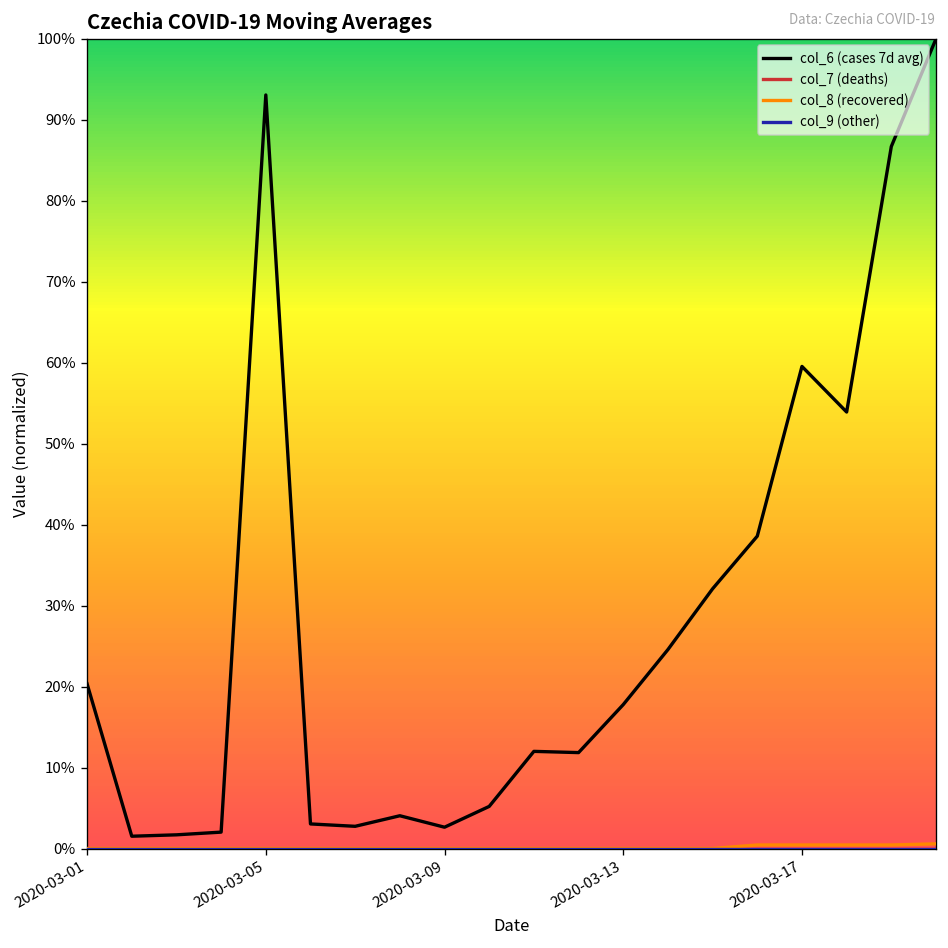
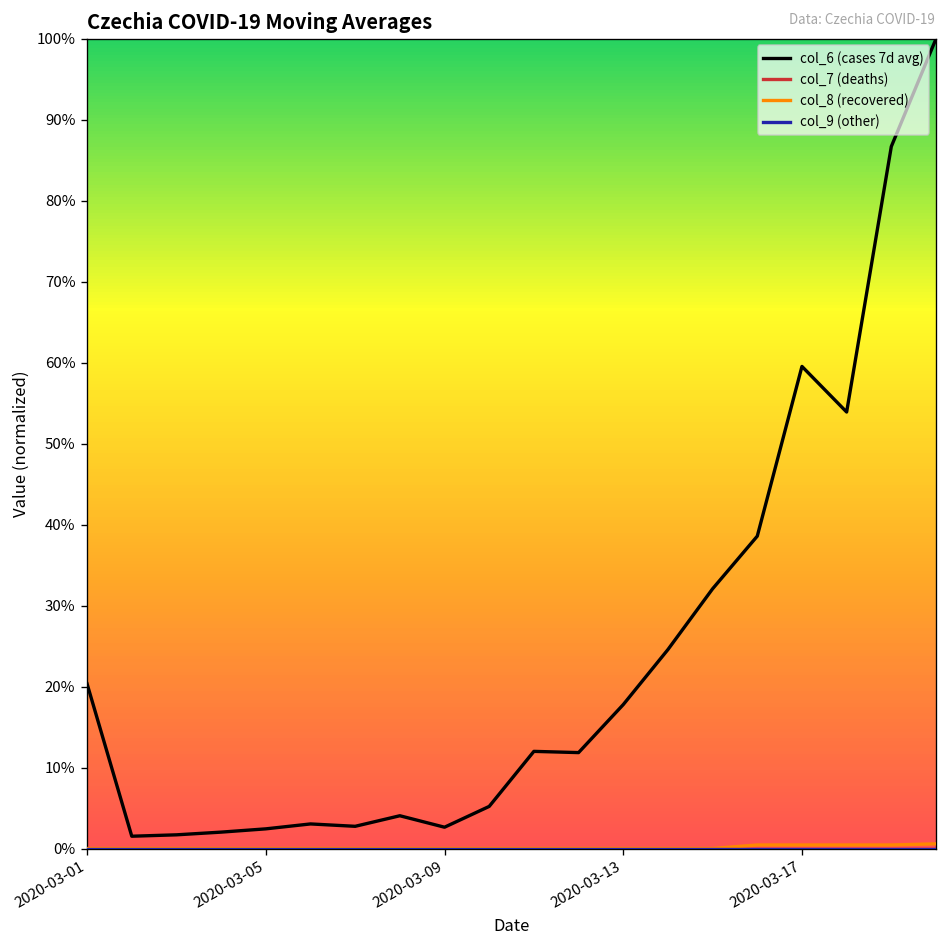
col_6 (cases 7d avg), 2020-03-05: 93% -> 2%
